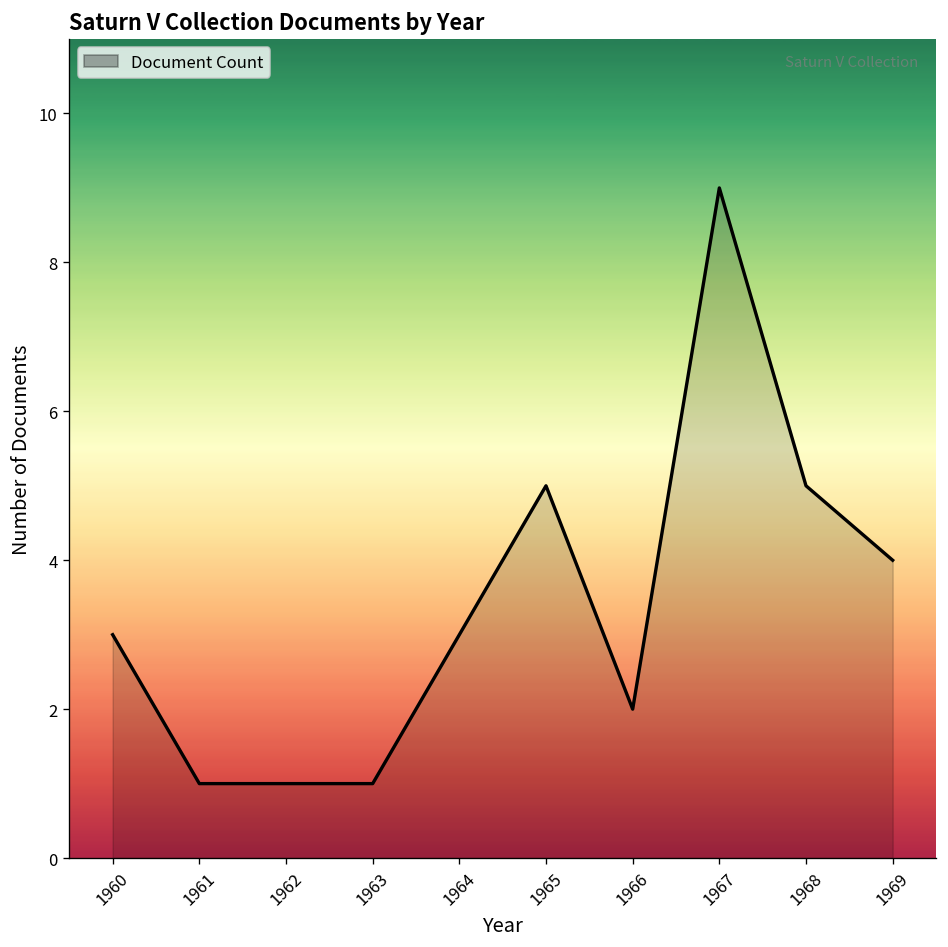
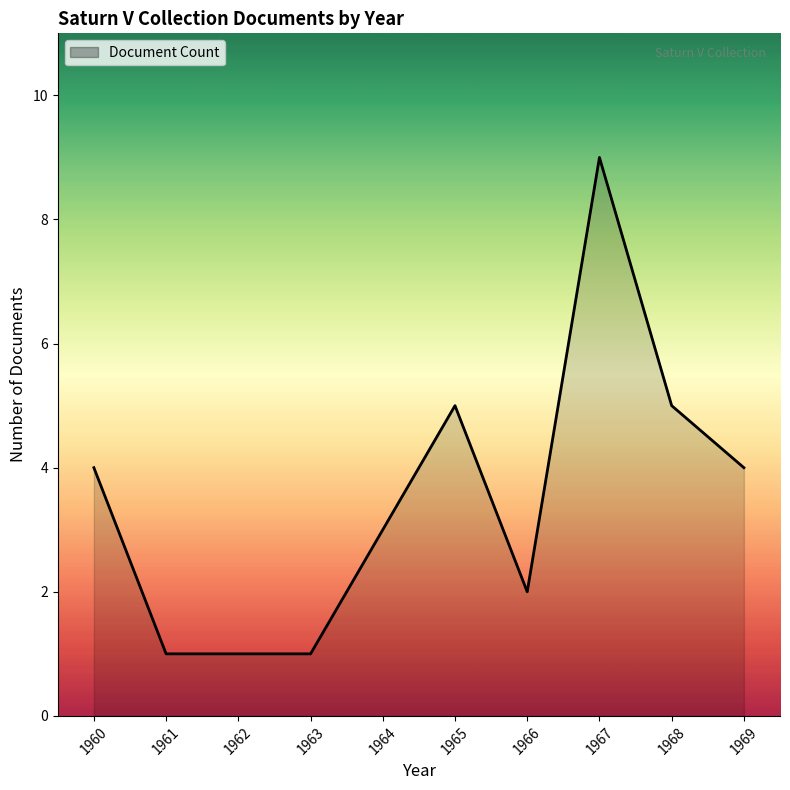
1960: 3 -> 4
